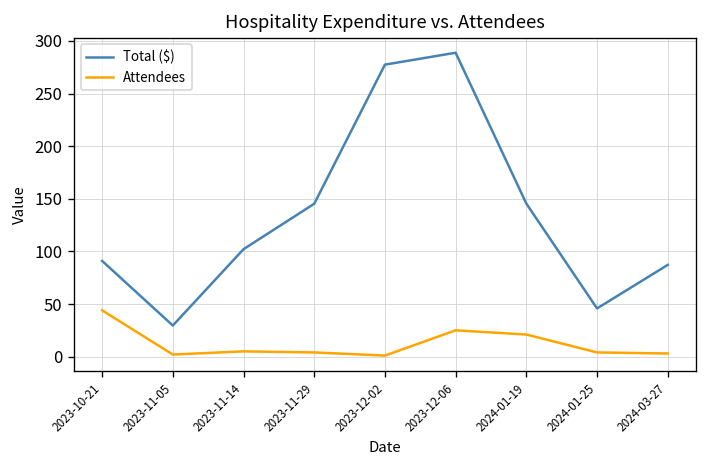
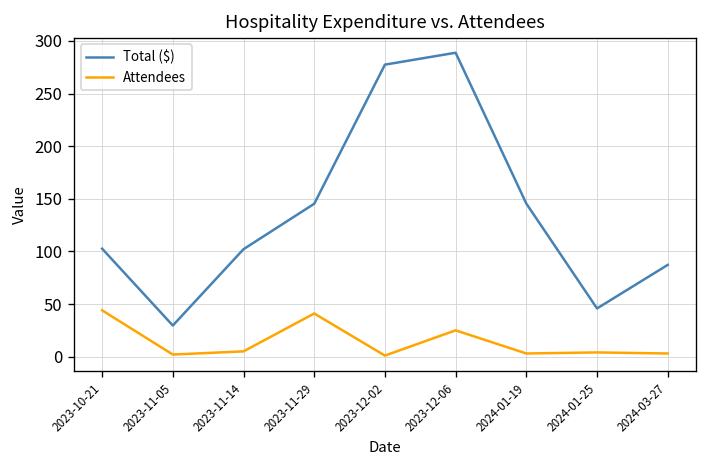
Total ($), 2023-10-21: 90 -> 100
Attendees, 2023-11-29: 0 -> 40
Attendees, 2024-01-19: 20 -> 0
